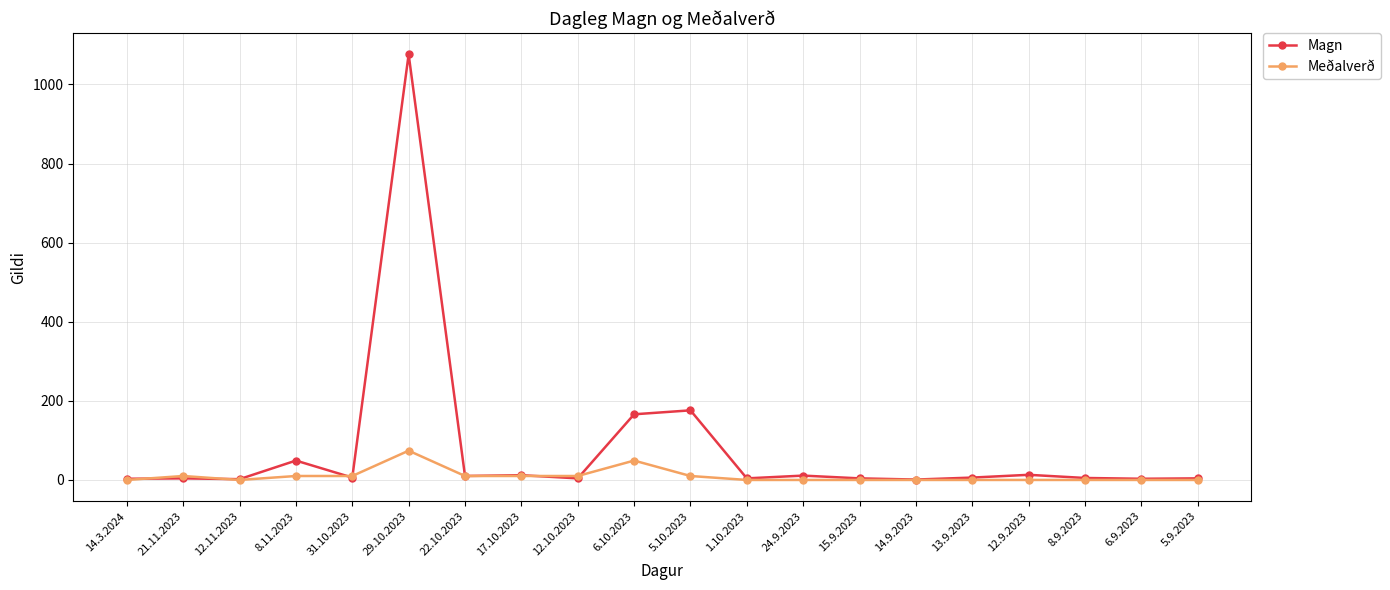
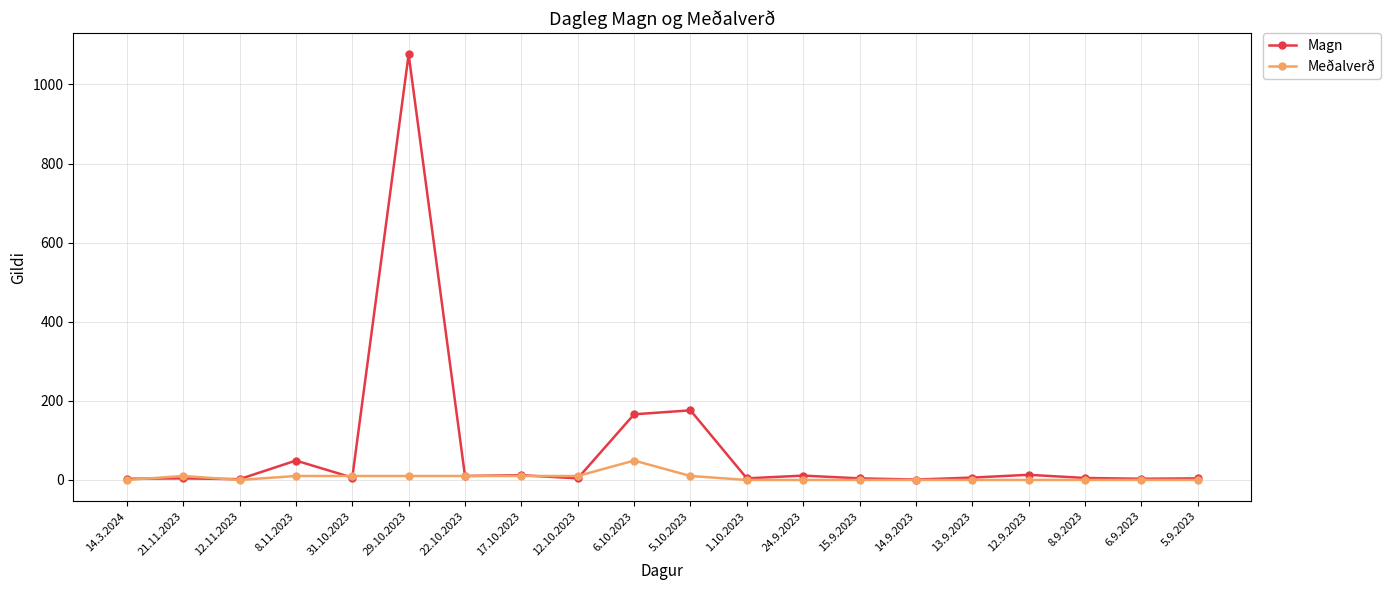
Meðalverð, 29.10.2023: 70 -> 10
